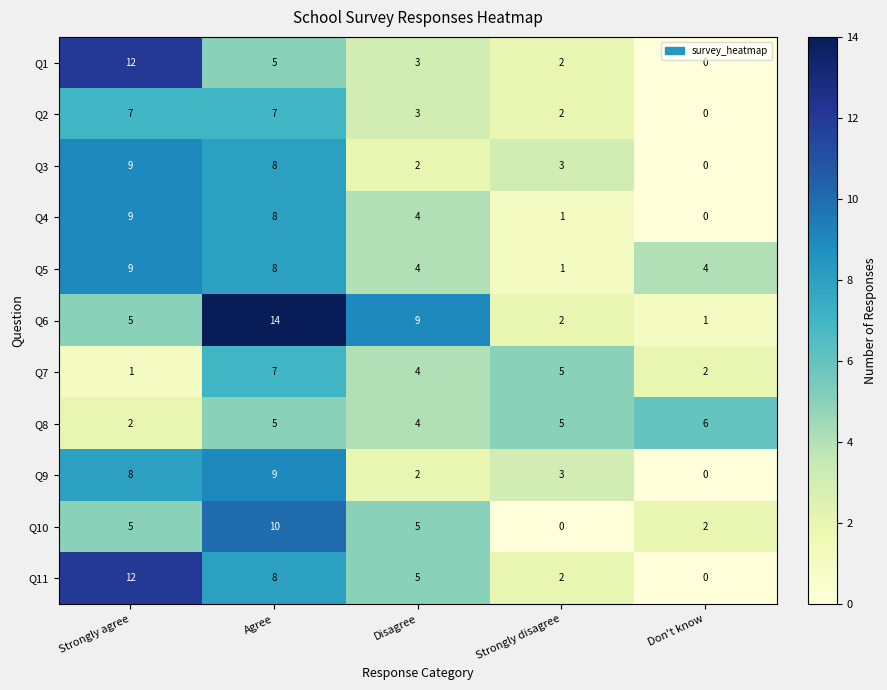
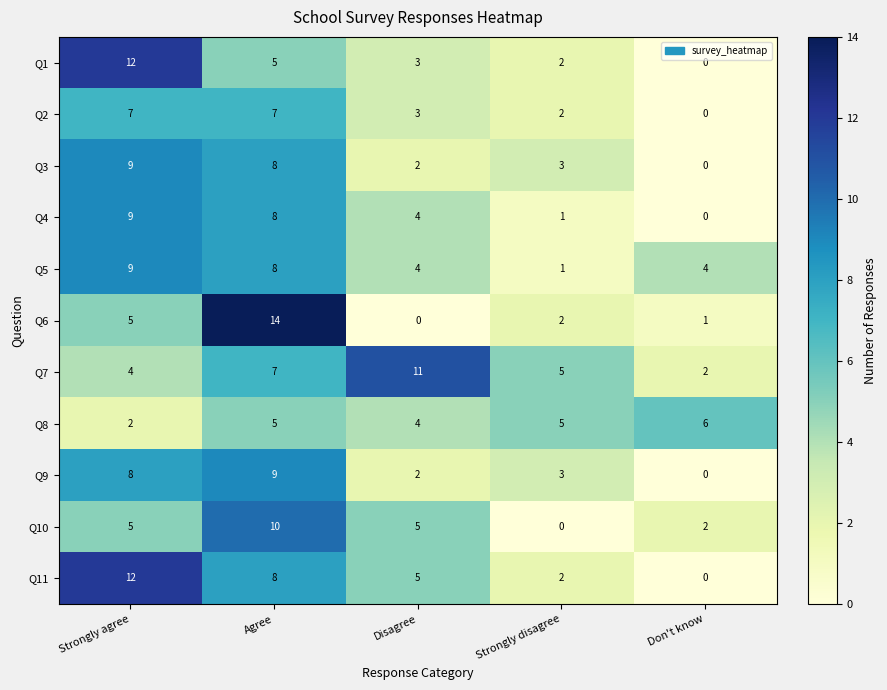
Q6, Disagree: 9 -> 0
Q7, Strongly agree: 1 -> 4
Q7, Disagree: 4 -> 11
